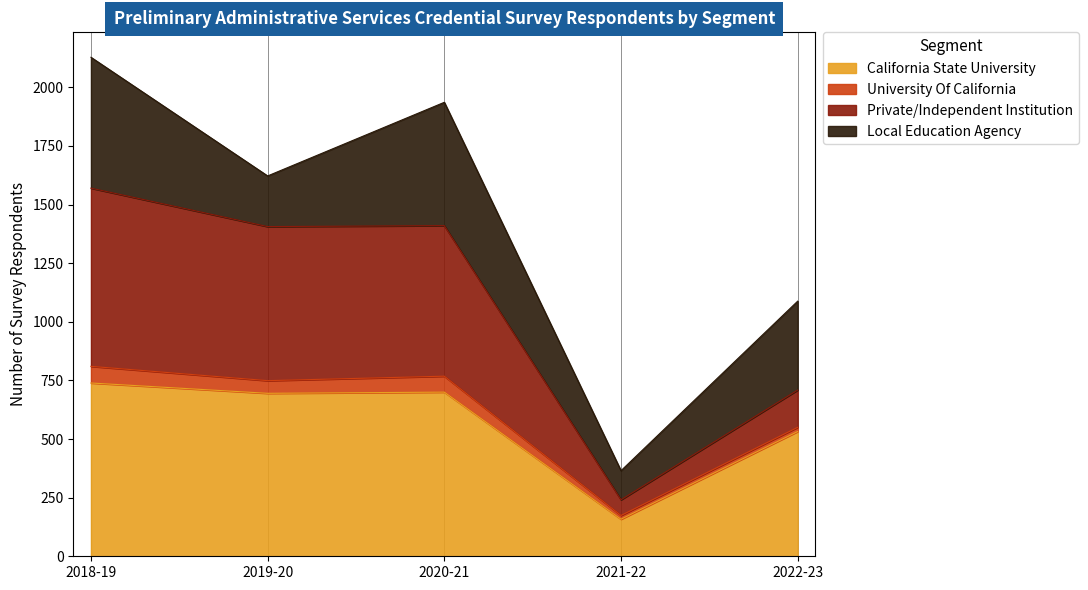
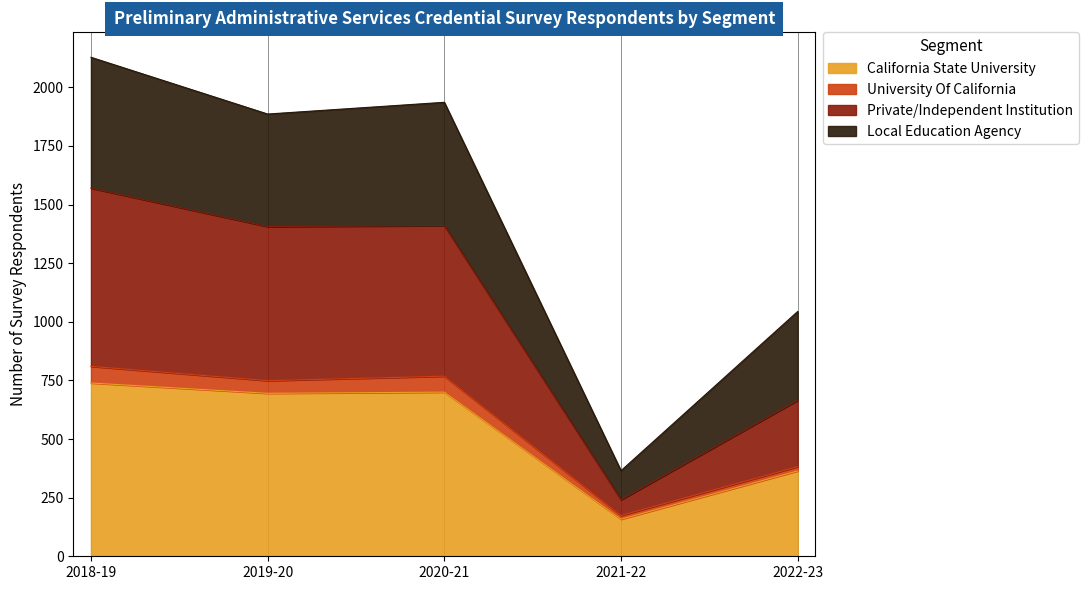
Local Education Agency, 2019-20: 220 -> 480
California State University, 2022-23: 530 -> 360
Private/Independent Institution, 2022-23: 160 -> 280
